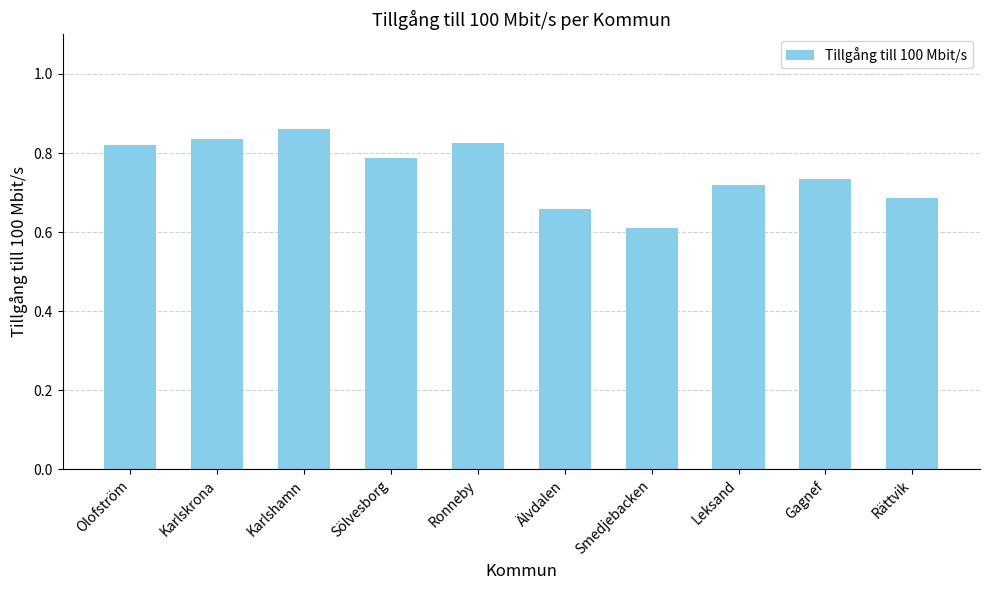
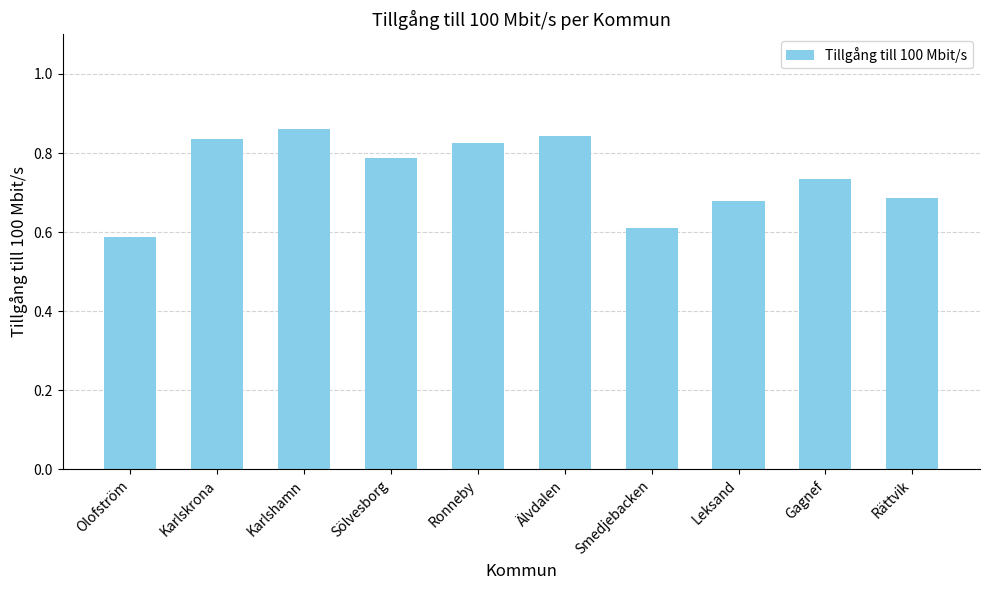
Olofström: 0.82 -> 0.59
Älvdalen: 0.66 -> 0.84
Leksand: 0.72 -> 0.68
